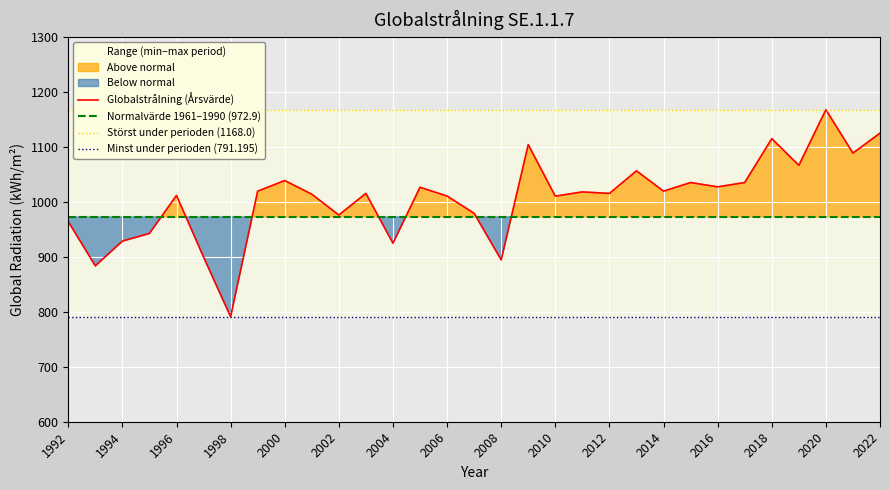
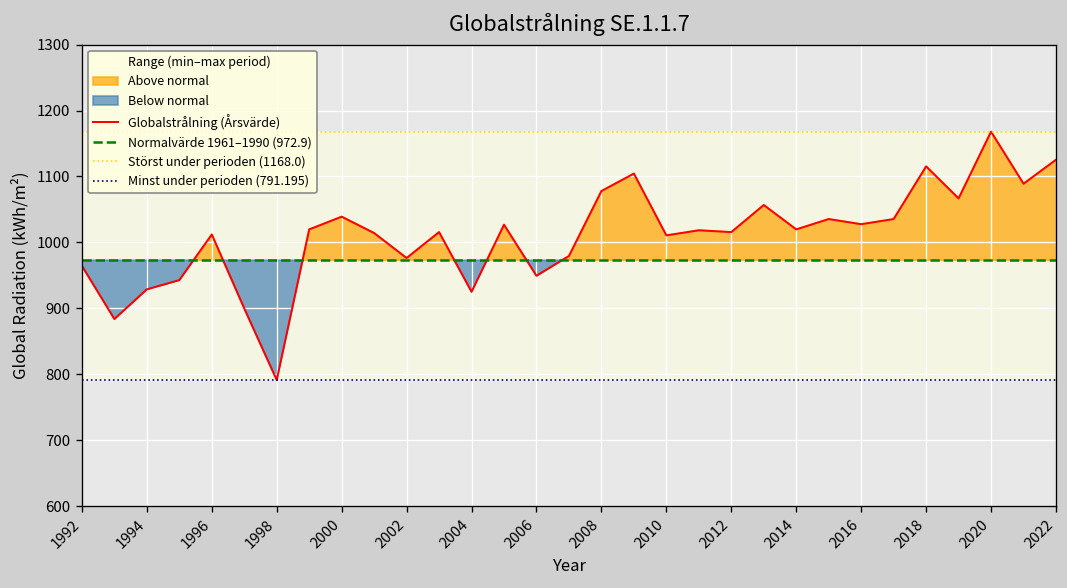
Globalstrålning (Årsvärde), 2006: 1010 -> 950
Globalstrålning (Årsvärde), 2008: 890 -> 1080
